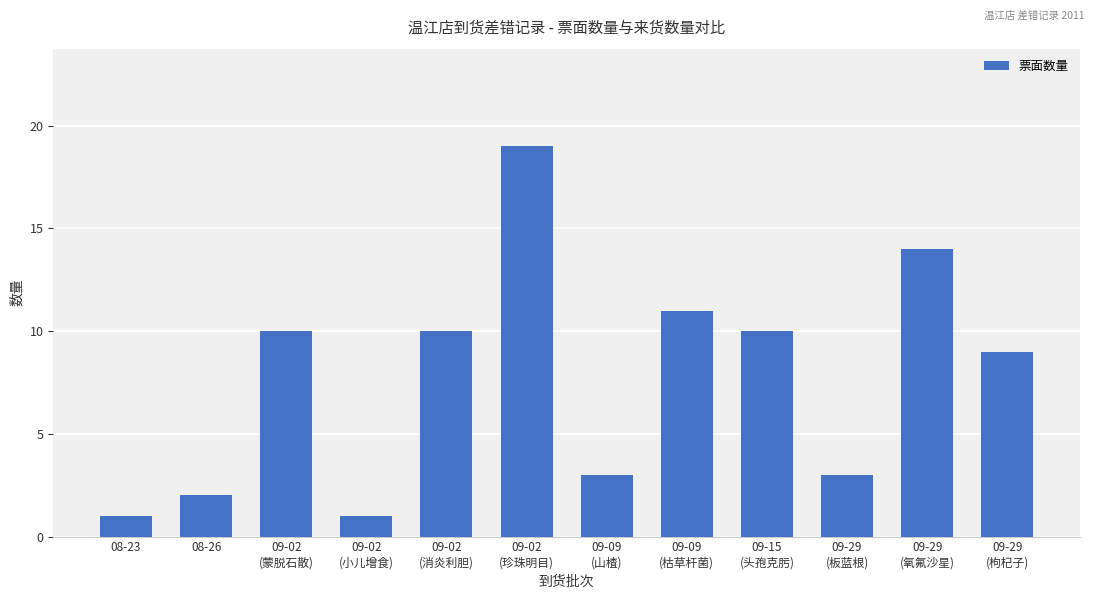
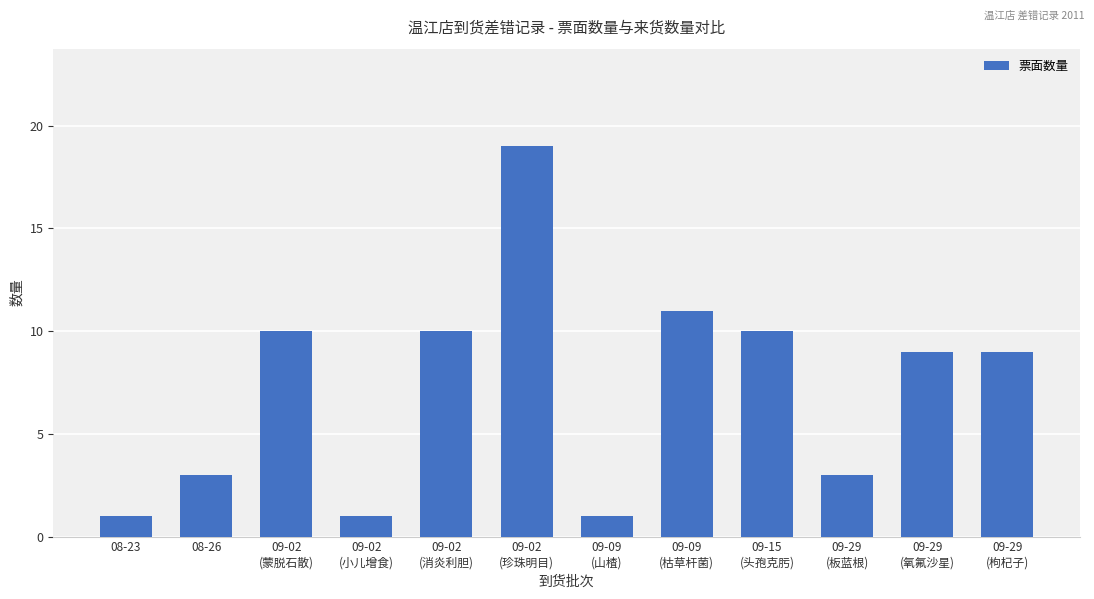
08-26: 2 -> 3
09-09 (山楂): 3 -> 1
09-29 (氧氟沙星): 14 -> 9
